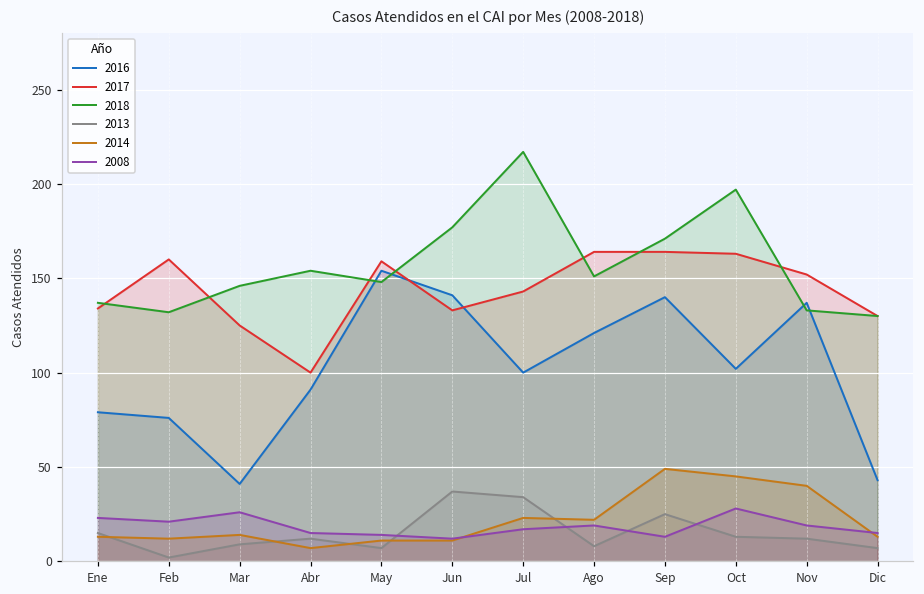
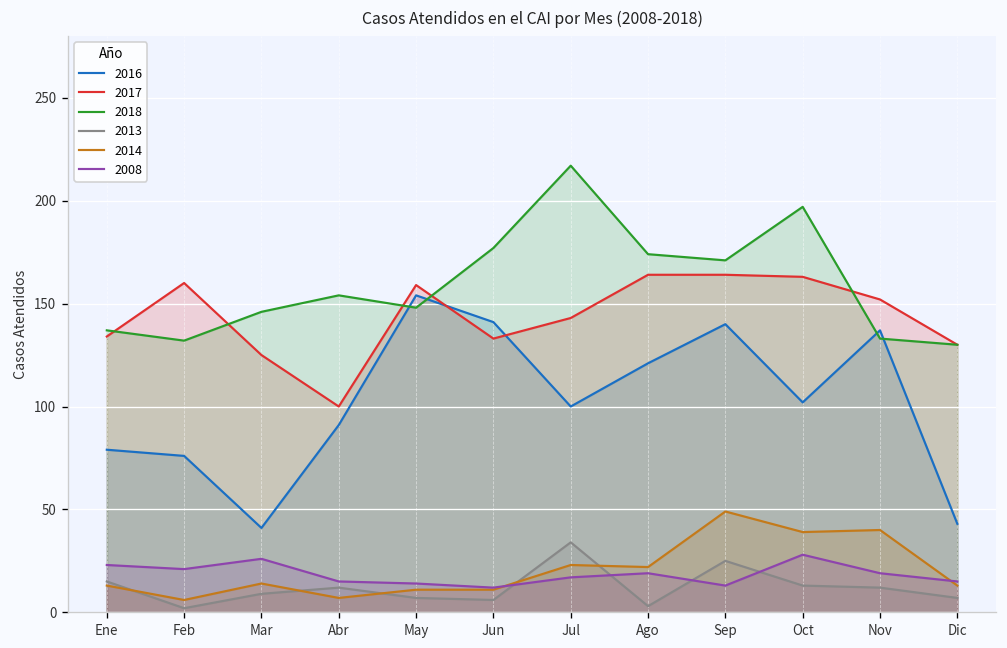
2014, Feb: 12 -> 6
2013, Jun: 37 -> 6
2018, Ago: 151 -> 174
2013, Ago: 8 -> 3
2014, Oct: 45 -> 39
